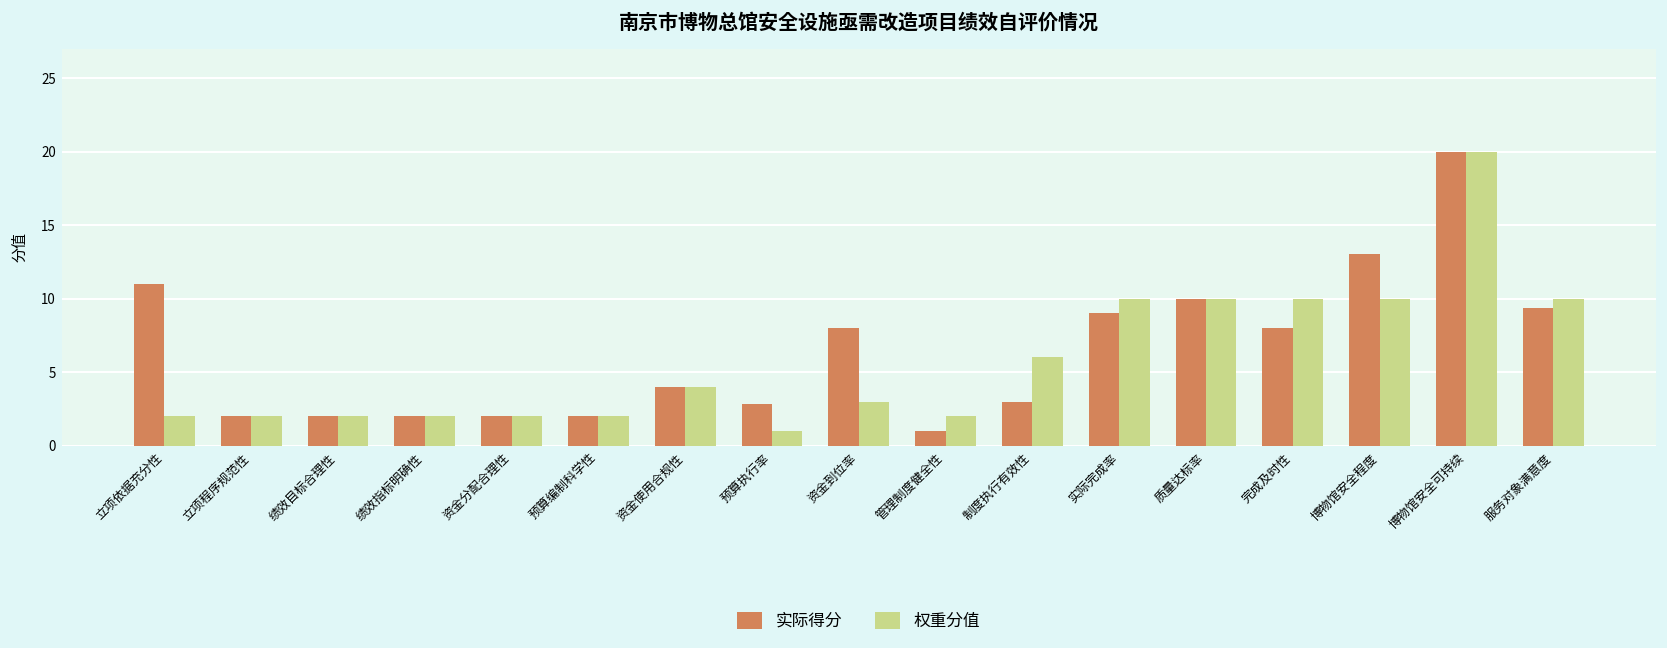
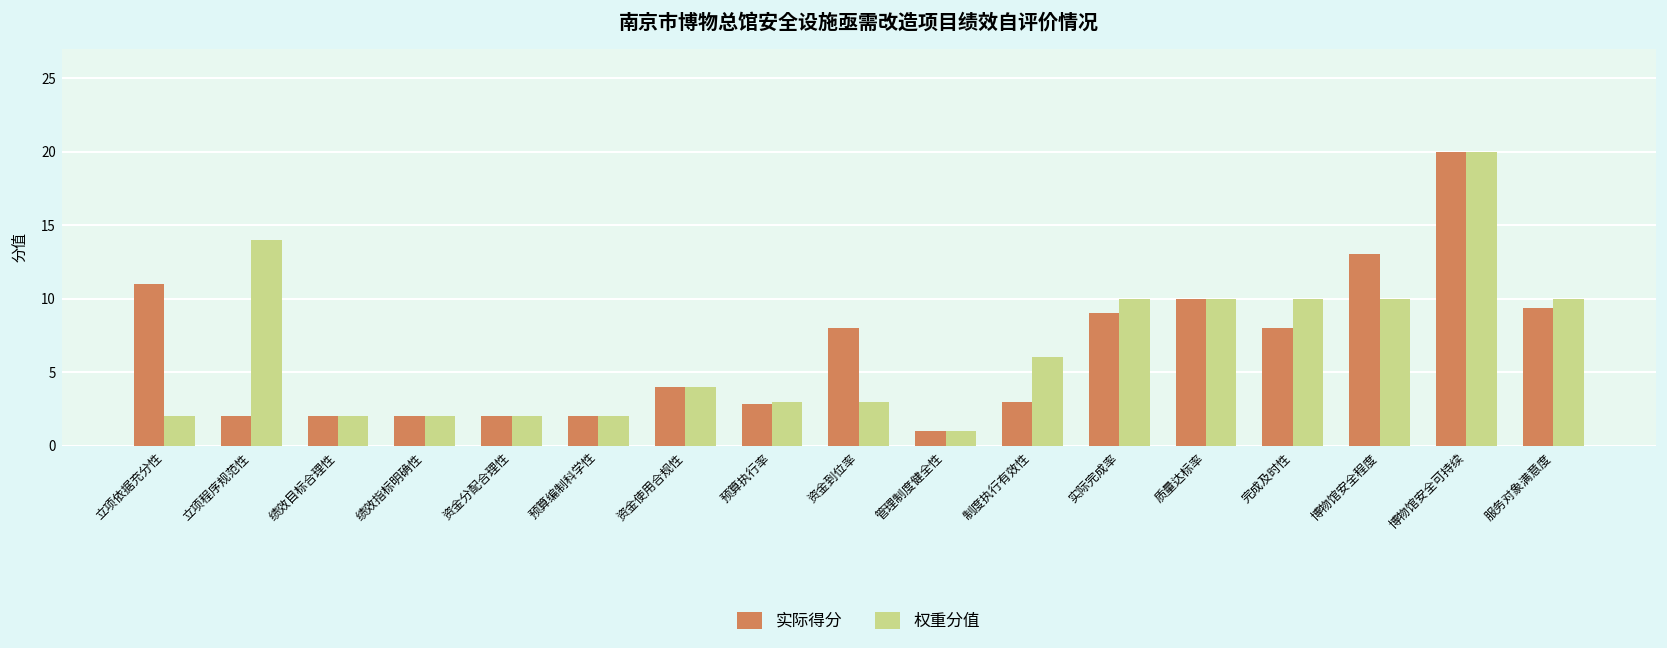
权重分值, 立项程序规范性: 2 -> 14
权重分值, 预算执行率: 1 -> 3
权重分值, 管理制度健全性: 2 -> 1
